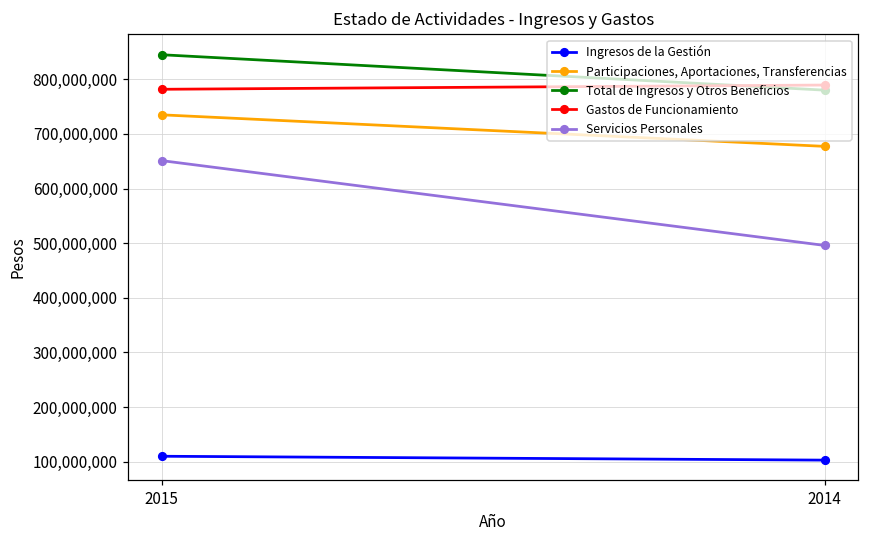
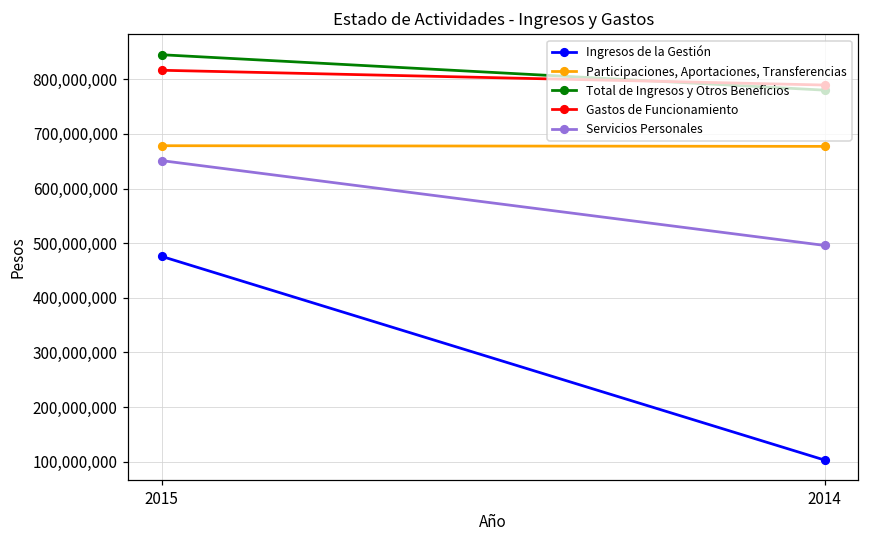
Ingresos de la Gestión, 2015: 110,000,000 -> 480,000,000
Participaciones, Aportaciones, Transferencias, 2015: 730,000,000 -> 680,000,000
Gastos de Funcionamiento, 2015: 780,000,000 -> 820,000,000
